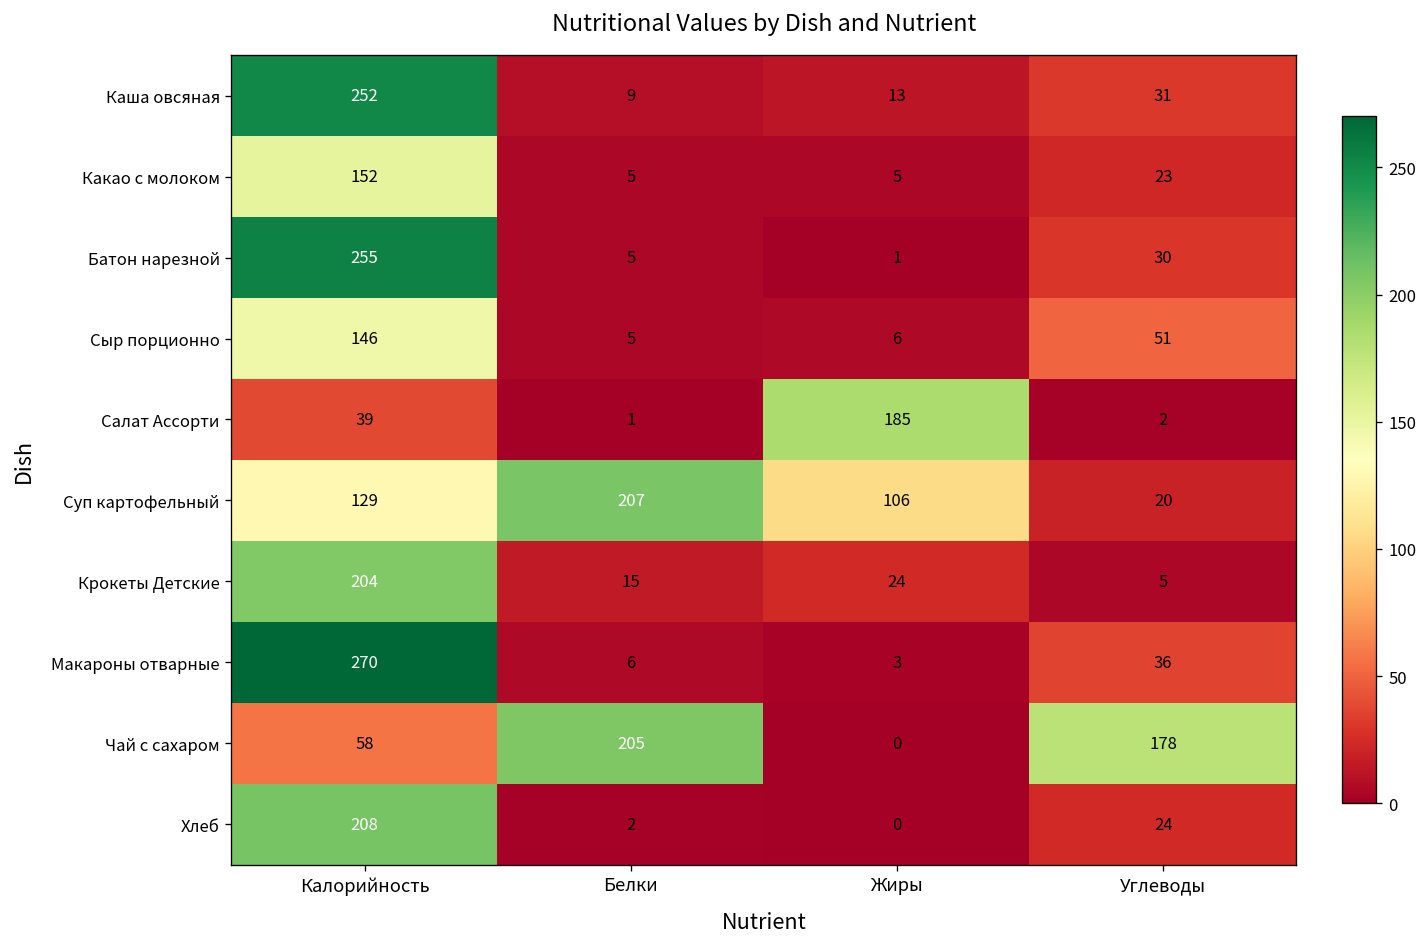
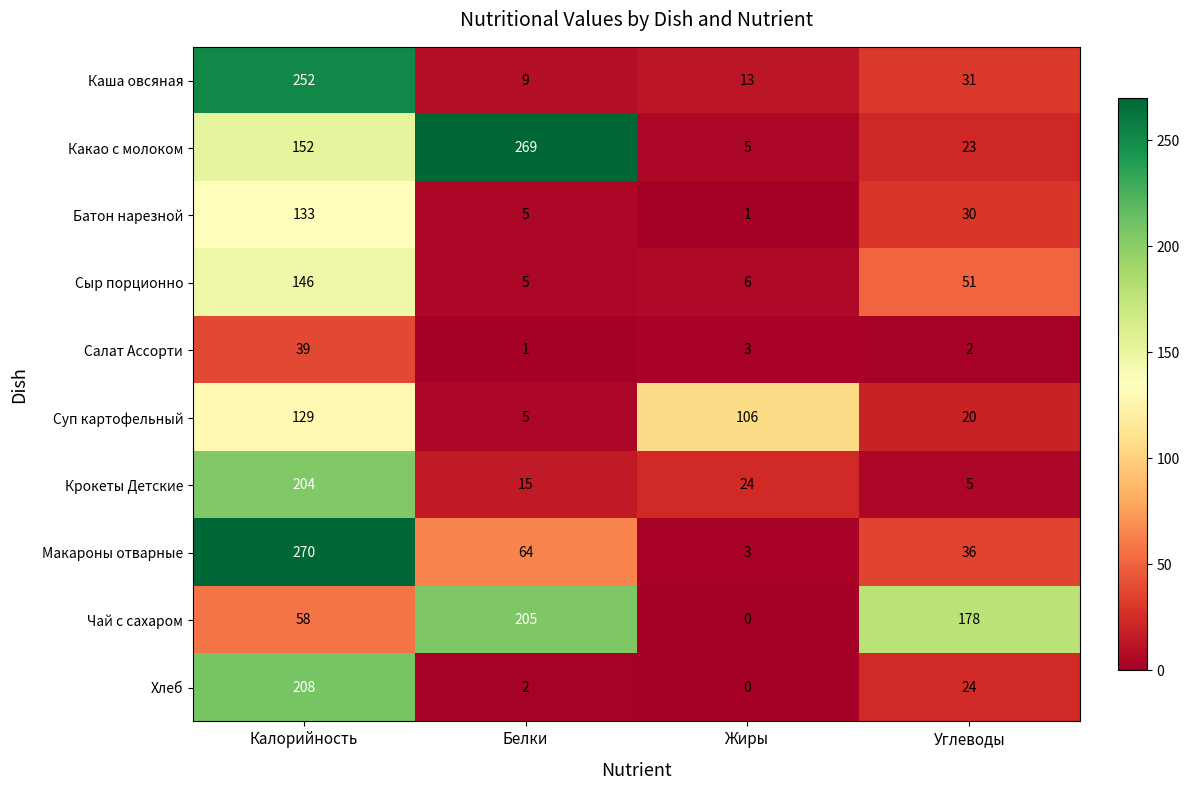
Какао с молоком, Белки: 5 -> 269
Батон нарезной, Калорийность: 255 -> 133
Салат Ассорти, Жиры: 185 -> 3
Суп картофельный, Белки: 207 -> 5
Макароны отварные, Белки: 6 -> 64
